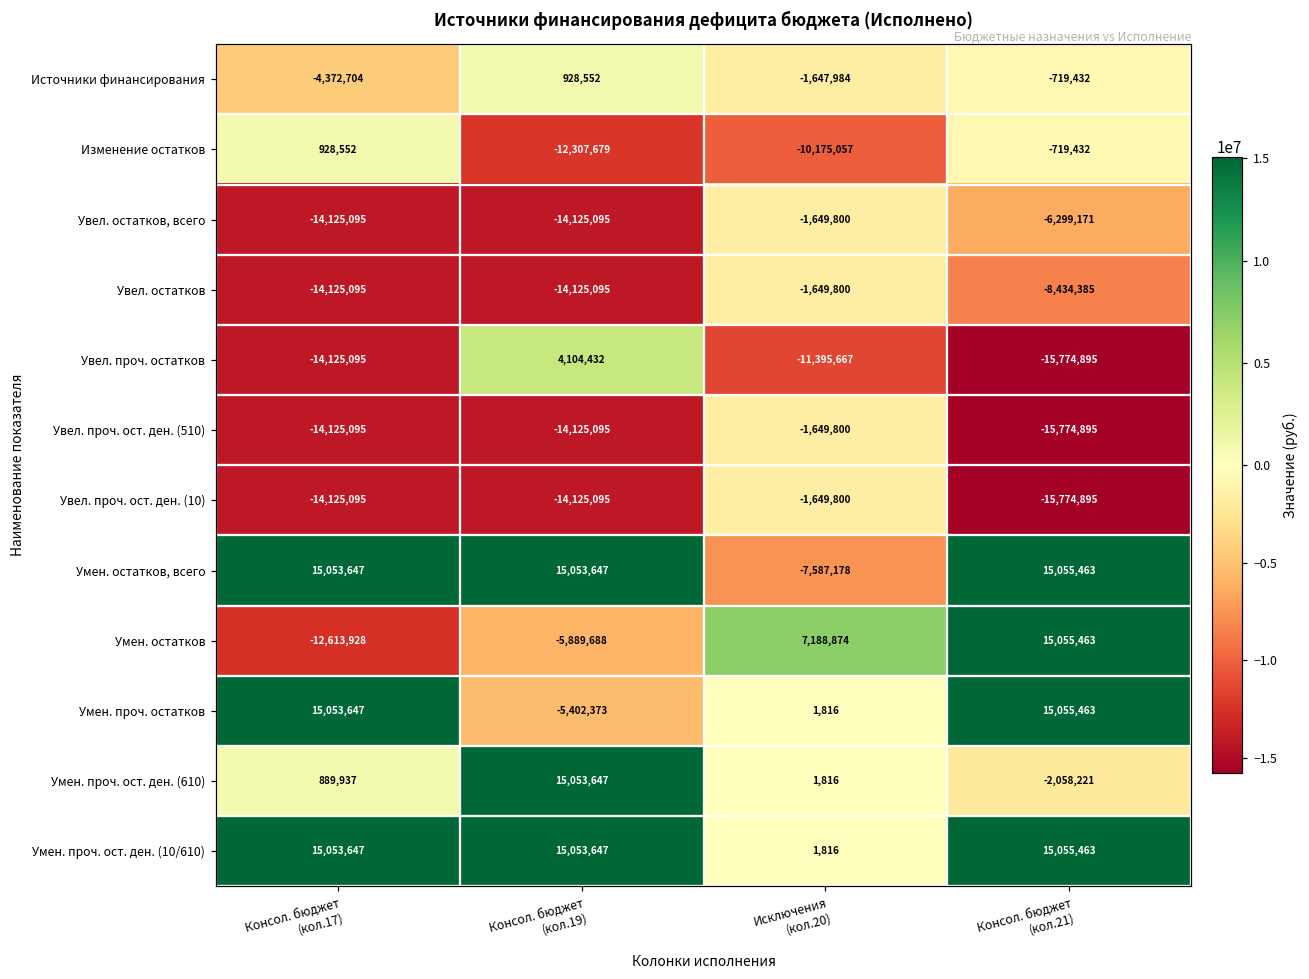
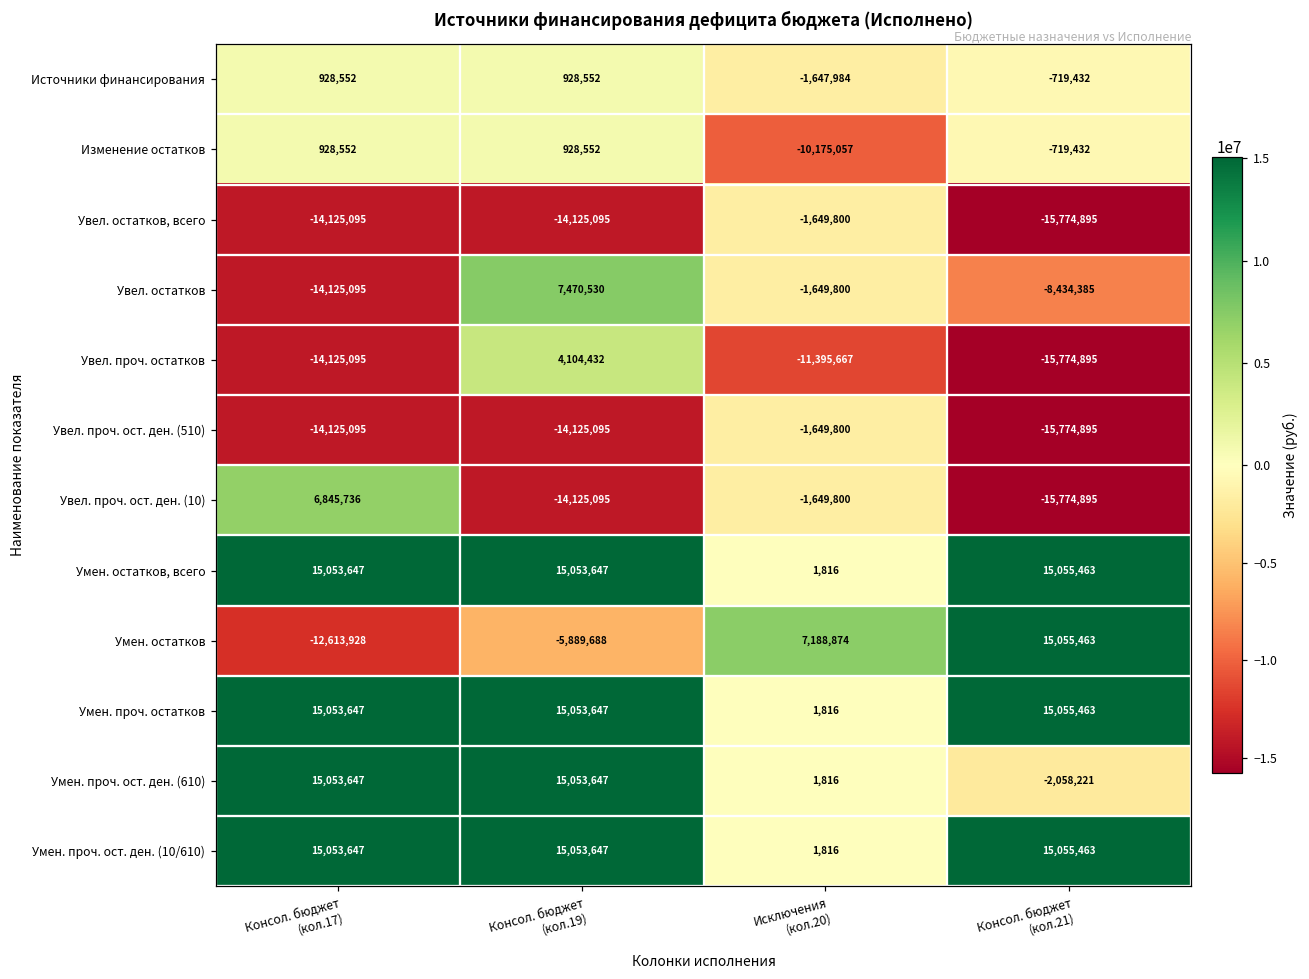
Источники финансирования, Консол. бюджет (кол.17): -4,372,704 -> 928,552
Изменение остатков, Консол. бюджет (кол.19): -12,307,679 -> 928,552
Увел. остатков, всего, Консол. бюджет (кол.21): -6,299,171 -> -15,774,895
Увел. остатков, Консол. бюджет (кол.19): -14,125,095 -> 7,470,530
Увел. проч. ост. ден. (10), Консол. бюджет (кол.17): -14,125,095 -> 6,845,736
Умен. остатков, всего, Исключения (кол.20): -7,587,178 -> 1,816
Умен. проч. остатков, Консол. бюджет (кол.19): -5,402,373 -> 15,053,647
Умен. проч. ост. ден. (610), Консол. бюджет (кол.17): 889,937 -> 15,053,647
